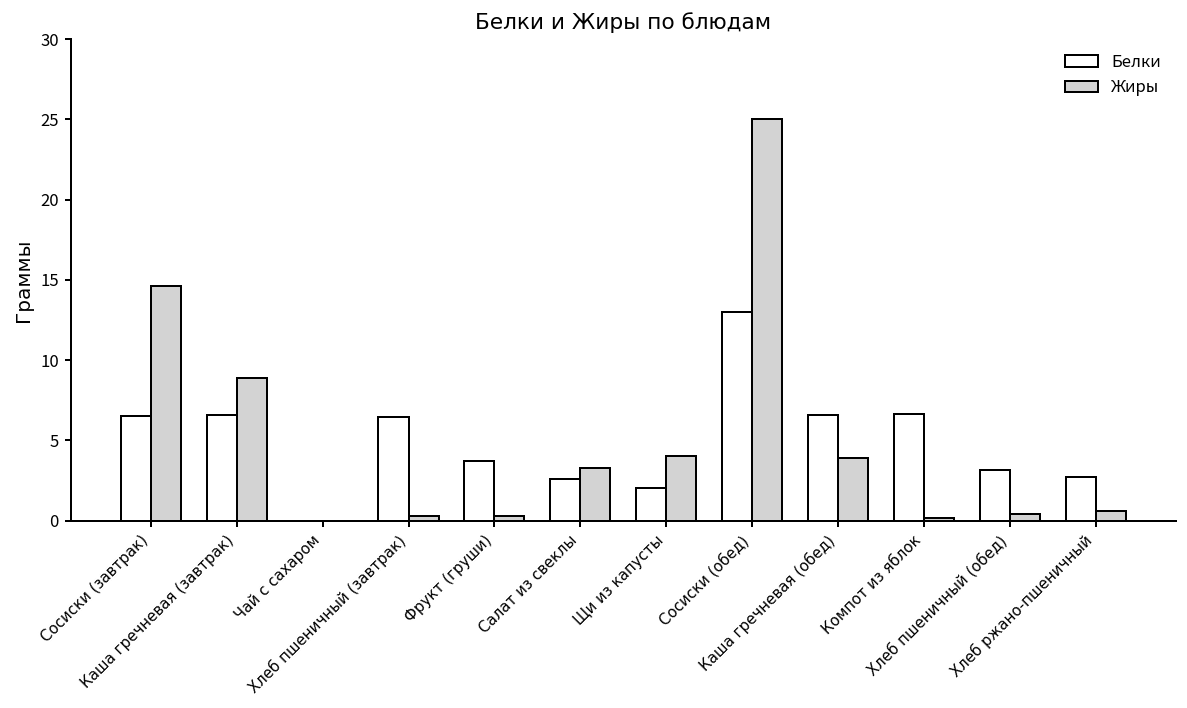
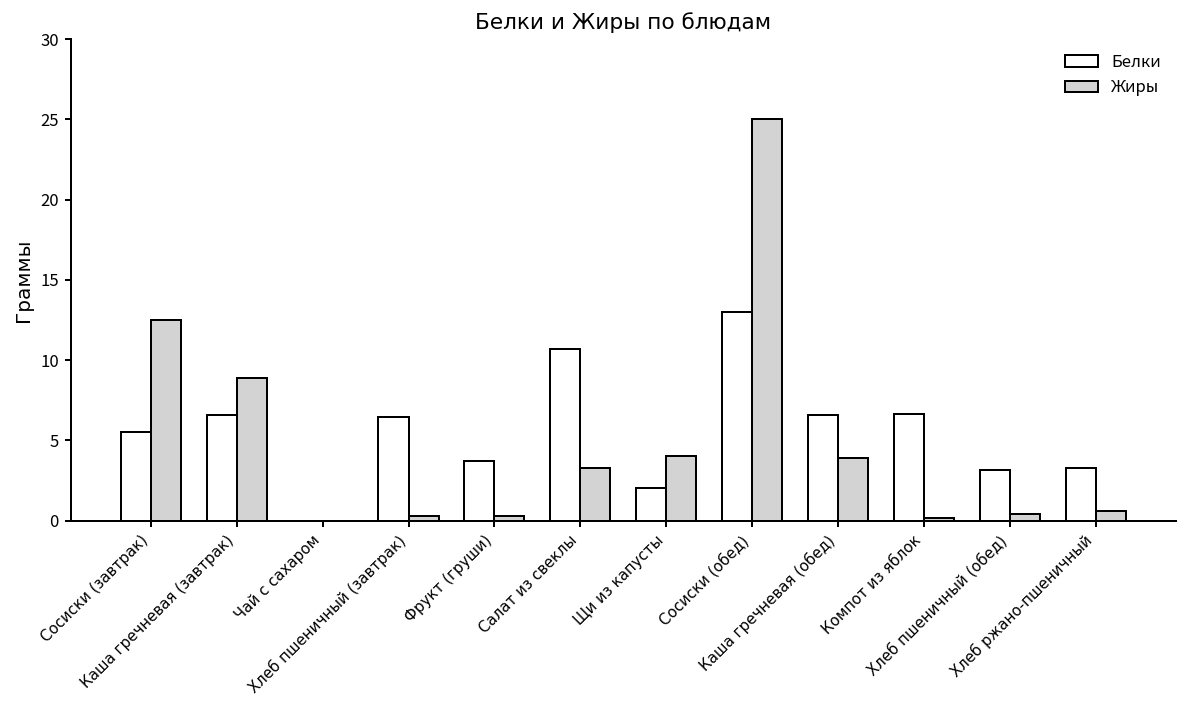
Белки, Сосиски (завтрак): 6.5 -> 5.5
Жиры, Сосиски (завтрак): 14.6 -> 12.5
Белки, Салат из свеклы: 2.6 -> 10.7
Белки, Хлеб ржано-пшеничный: 2.7 -> 3.3
